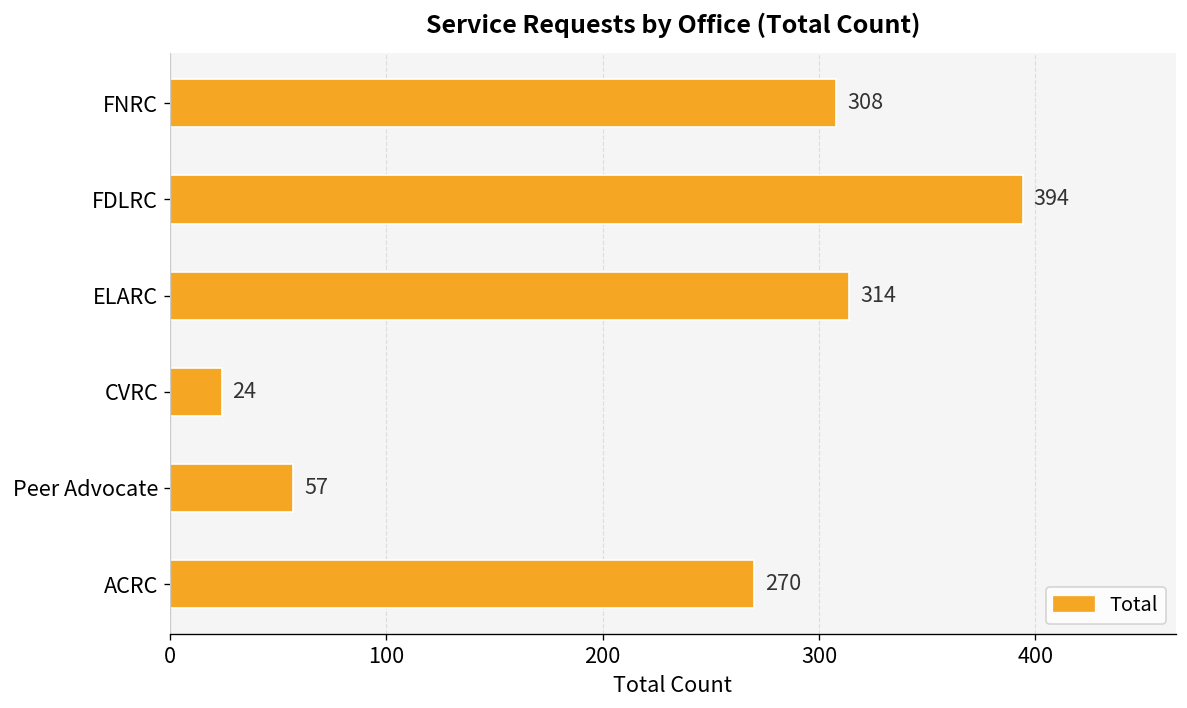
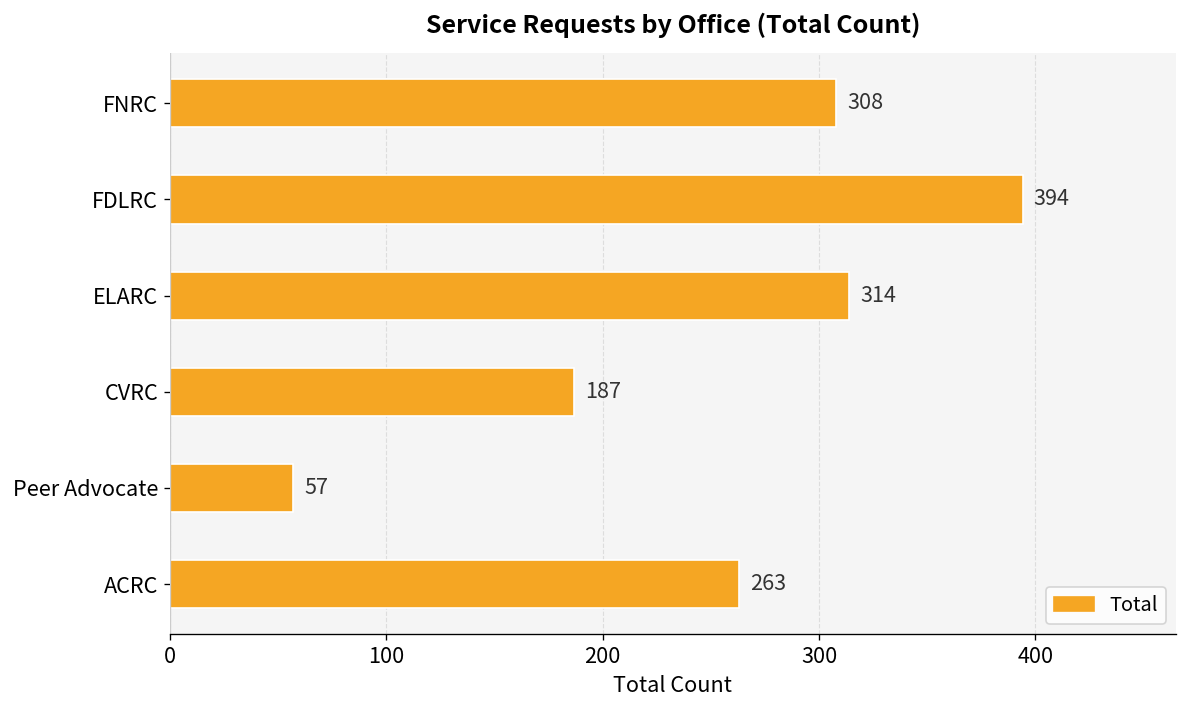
CVRC: 24 -> 187
ACRC: 270 -> 263
